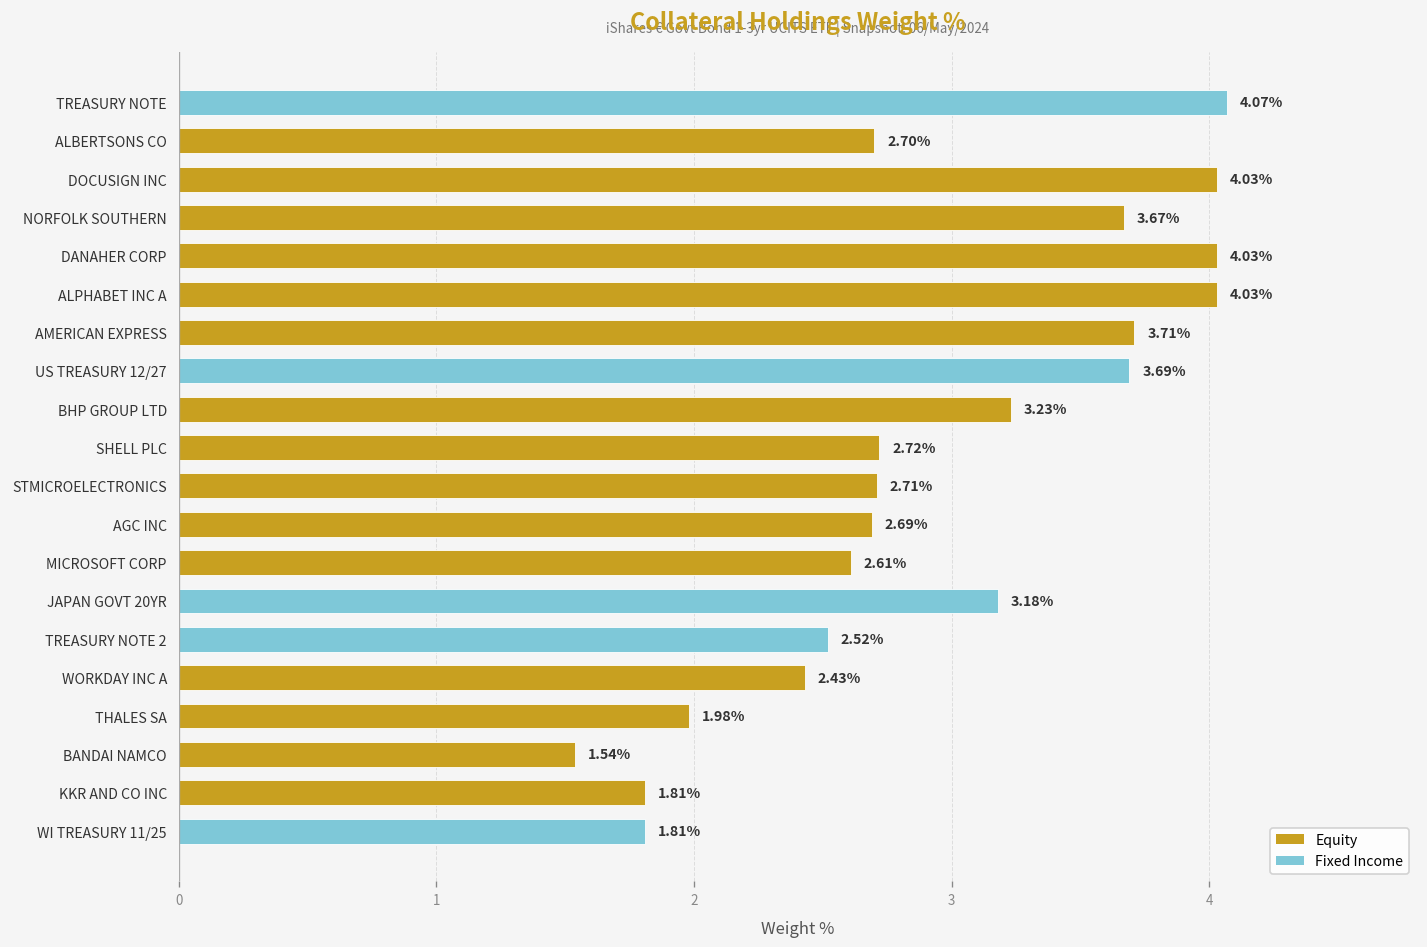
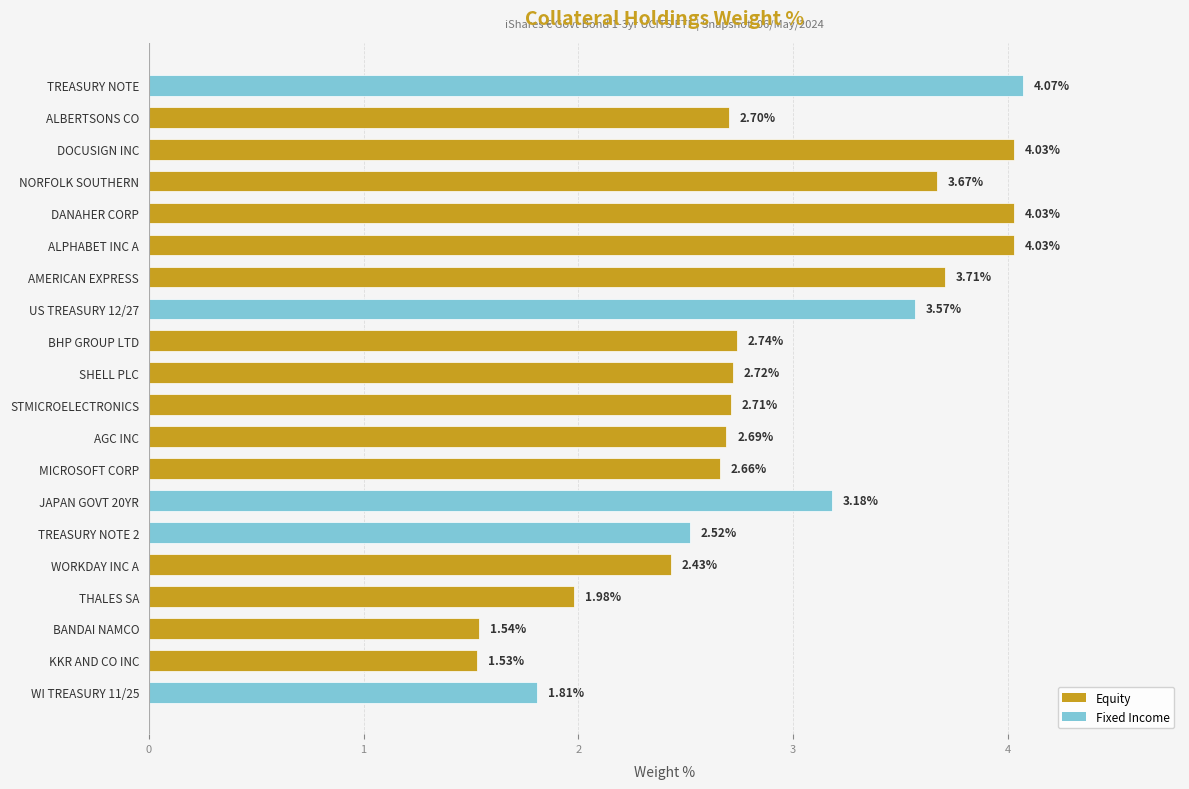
US TREASURY 12/27: 3.69% -> 3.57%
BHP GROUP LTD: 3.23% -> 2.74%
MICROSOFT CORP: 2.61% -> 2.66%
KKR AND CO INC: 1.81% -> 1.53%
